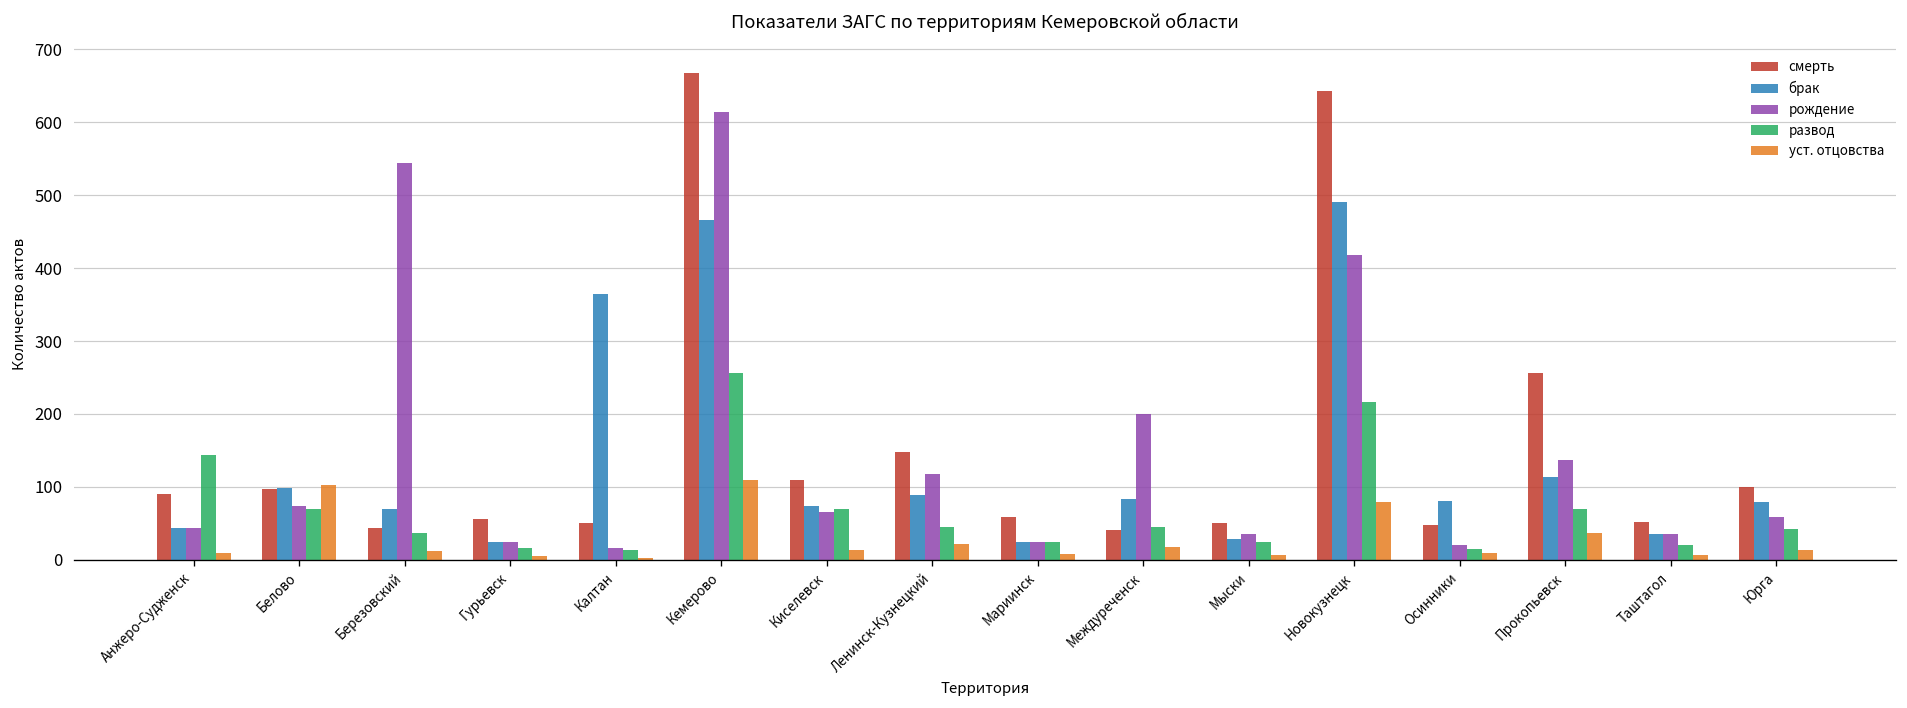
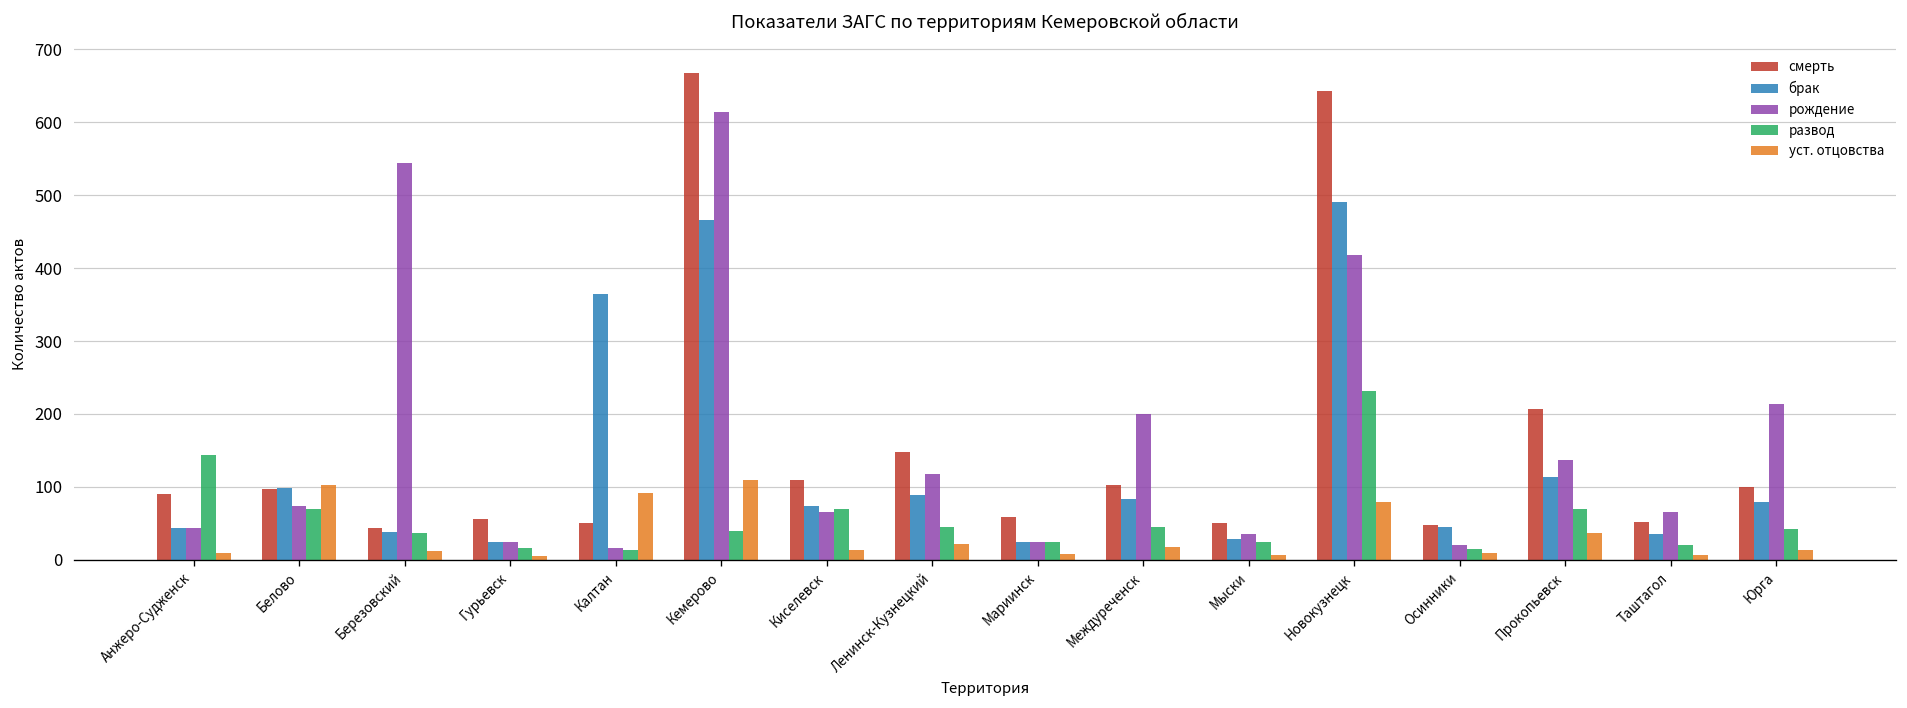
брак, Березовский: 70 -> 40
уст. отцовства, Калтан: 0 -> 90
развод, Кемерово: 260 -> 40
смерть, Междуреченск: 40 -> 100
развод, Новокузнецк: 220 -> 230
брак, Осинники: 80 -> 50
смерть, Прокопьевск: 260 -> 210
рождение, Таштагол: 40 -> 70
рождение, Юрга: 60 -> 210
